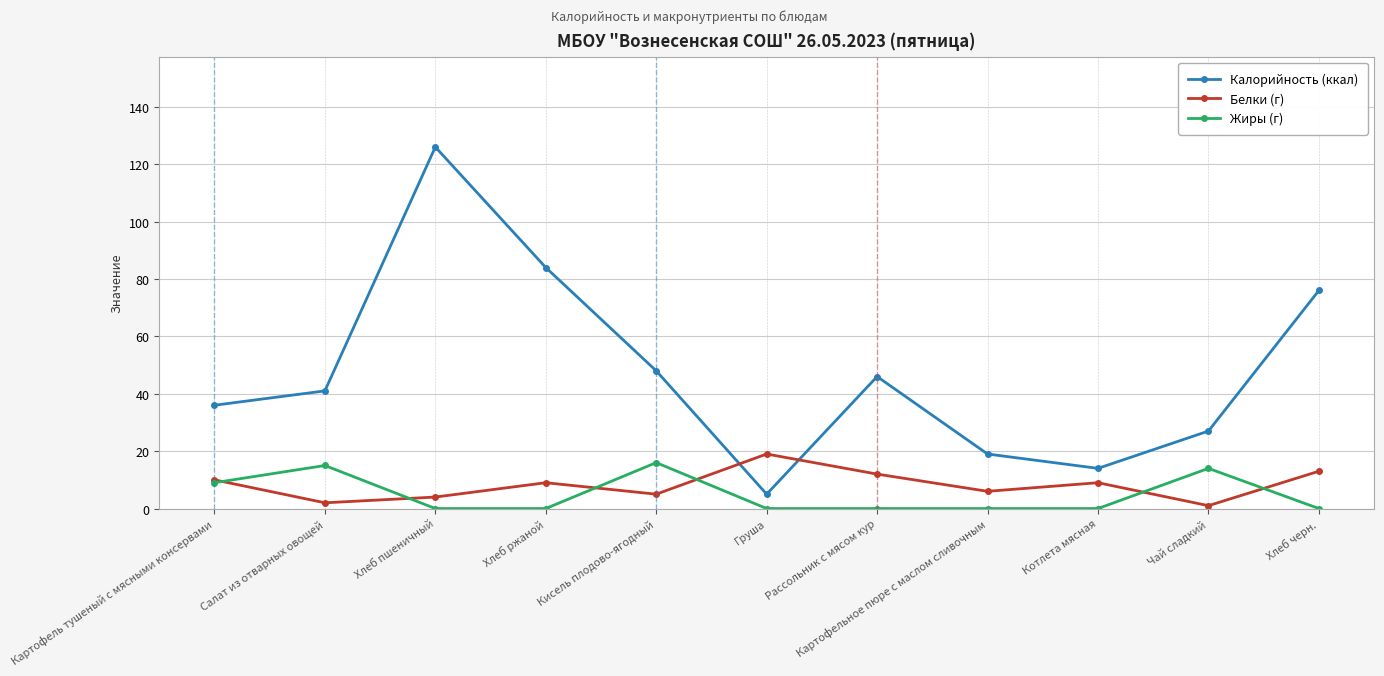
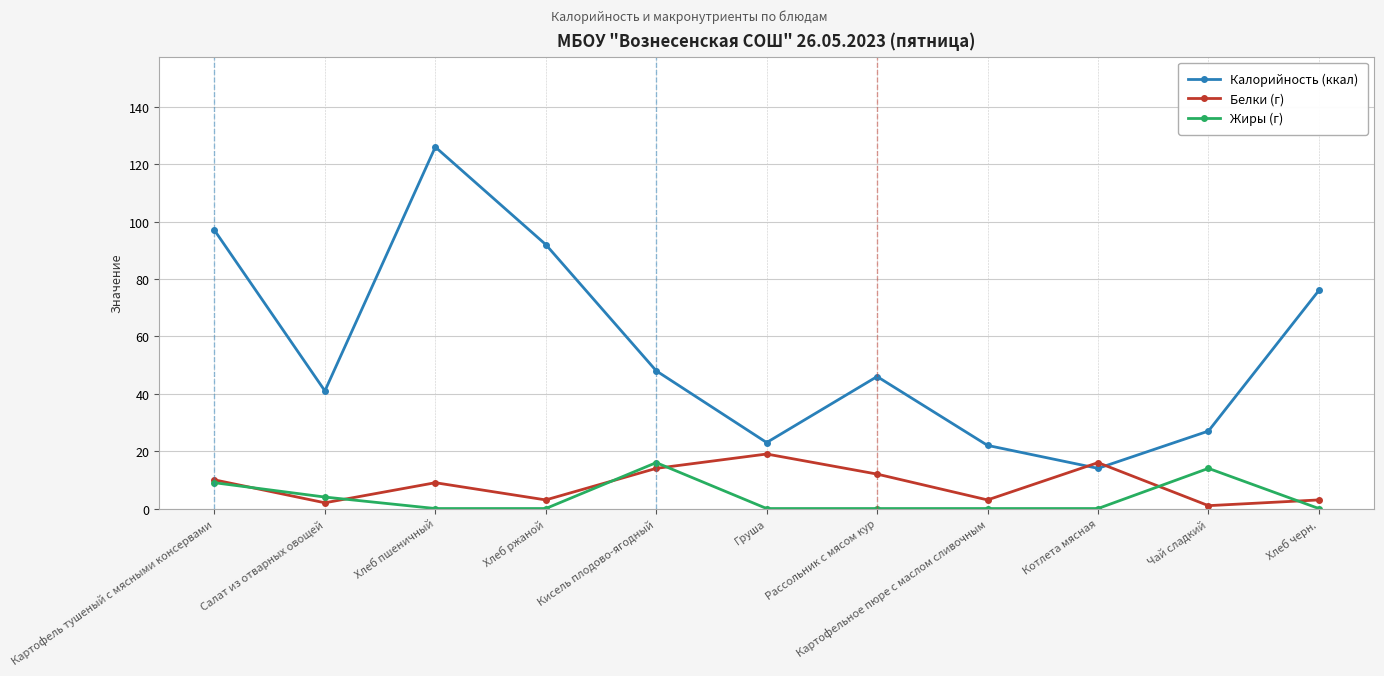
Калорийность (ккал), Картофель тушеный с мясными консервами: 36 -> 97
Жиры (г), Салат из отварных овощей: 15 -> 4
Белки (г), Хлеб пшеничный: 4 -> 9
Калорийность (ккал), Хлеб ржаной: 84 -> 92
Белки (г), Хлеб ржаной: 9 -> 3
Белки (г), Кисель плодово-ягодный: 5 -> 14
Калорийность (ккал), Груша: 5 -> 23
Калорийность (ккал), Картофельное пюре с маслом сливочным: 19 -> 22
Белки (г), Картофельное пюре с маслом сливочным: 6 -> 3
Белки (г), Котлета мясная: 9 -> 16
Белки (г), Хлеб черн.: 13 -> 3
